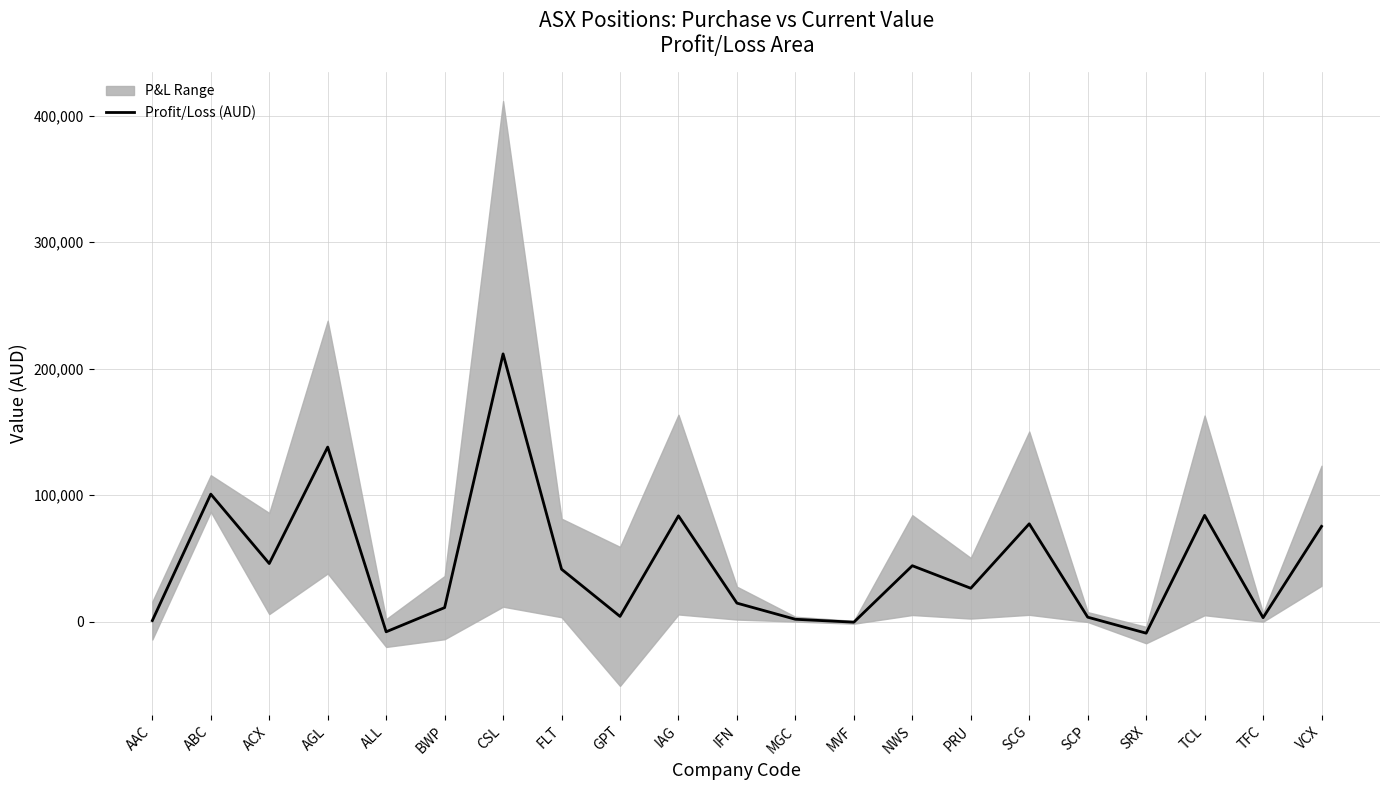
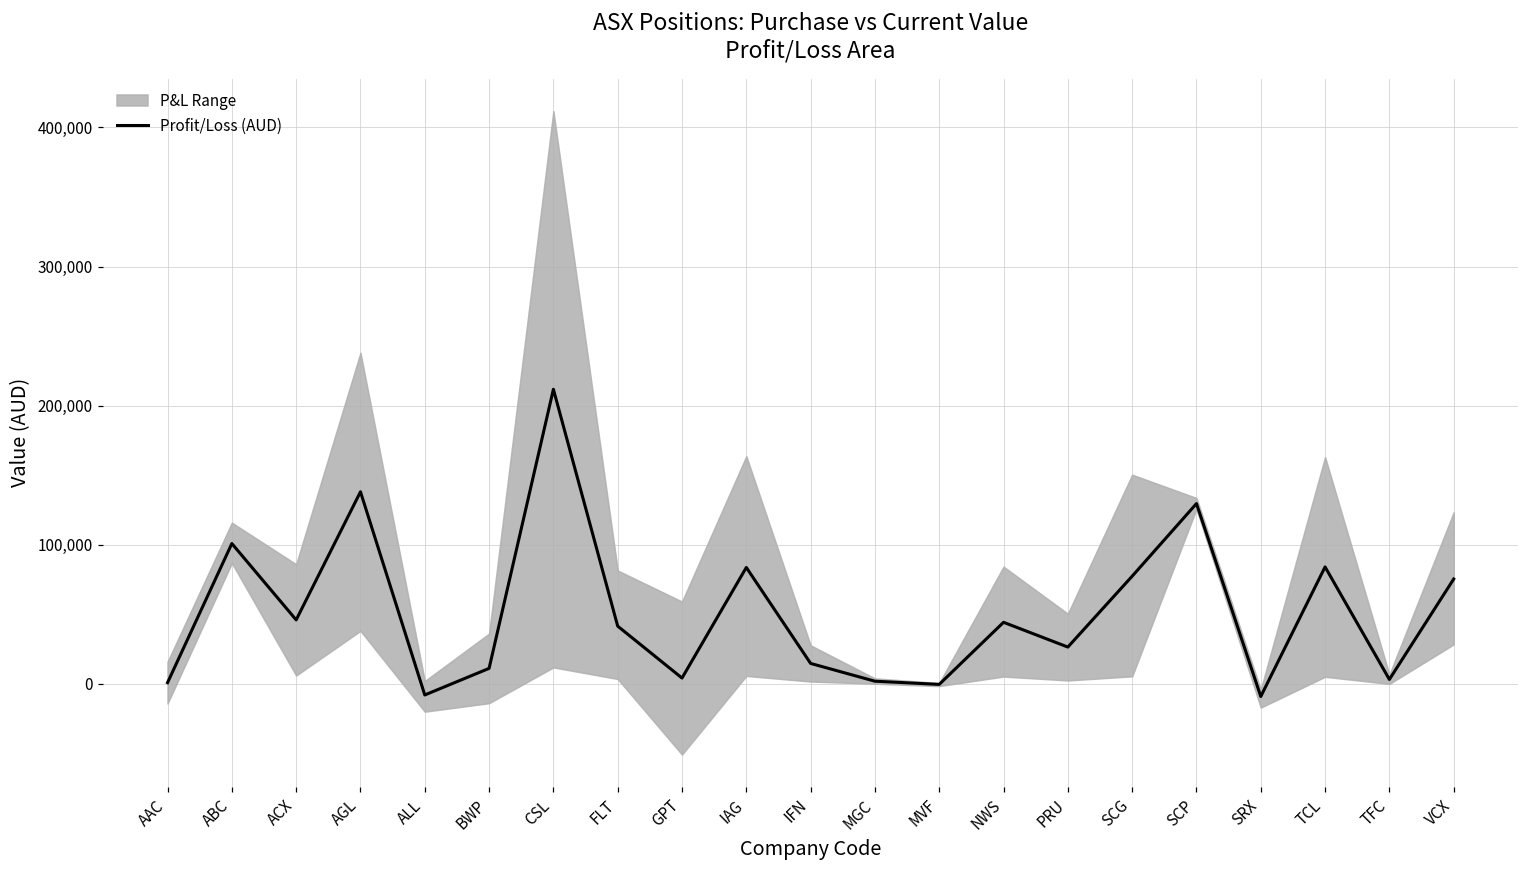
Profit/Loss (AUD), SCP: 3,000 -> 129,000
